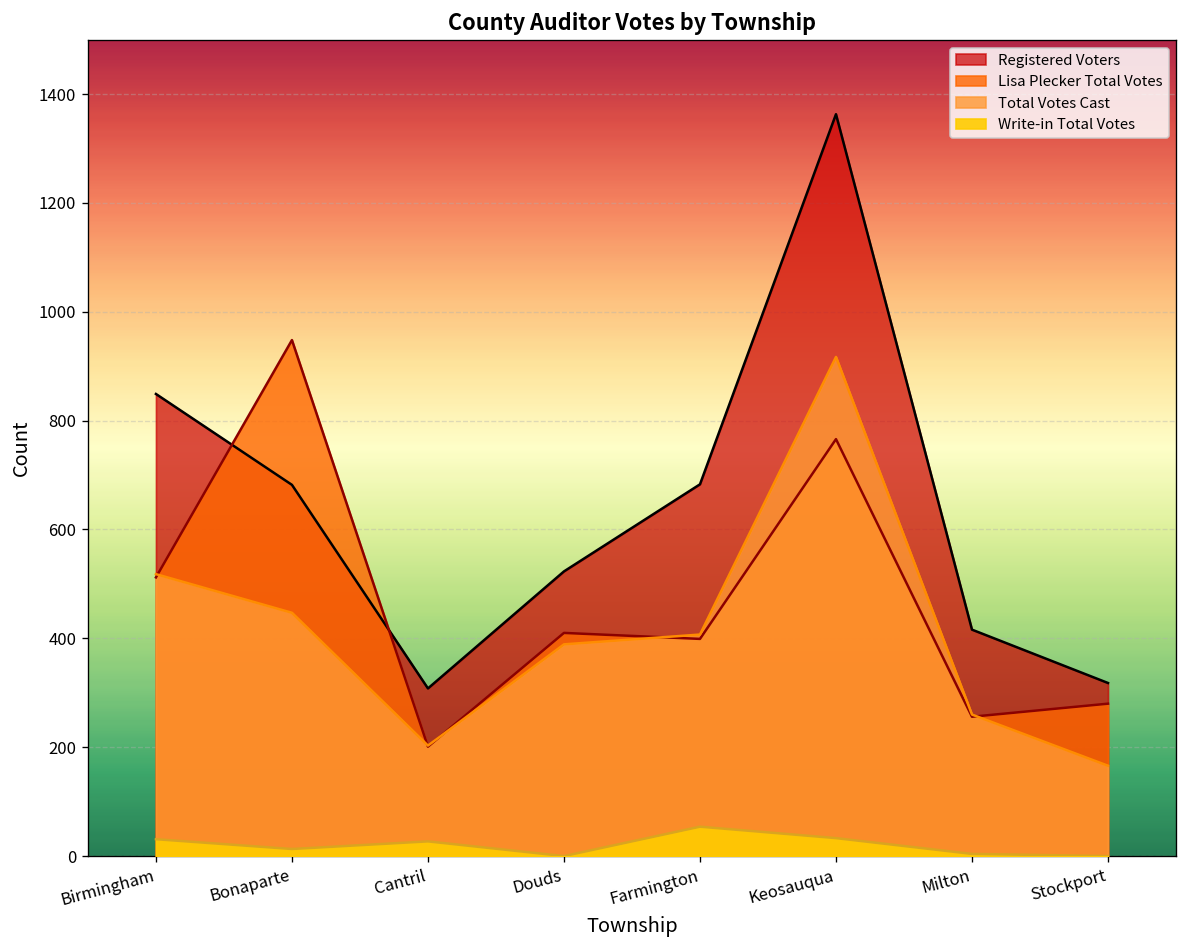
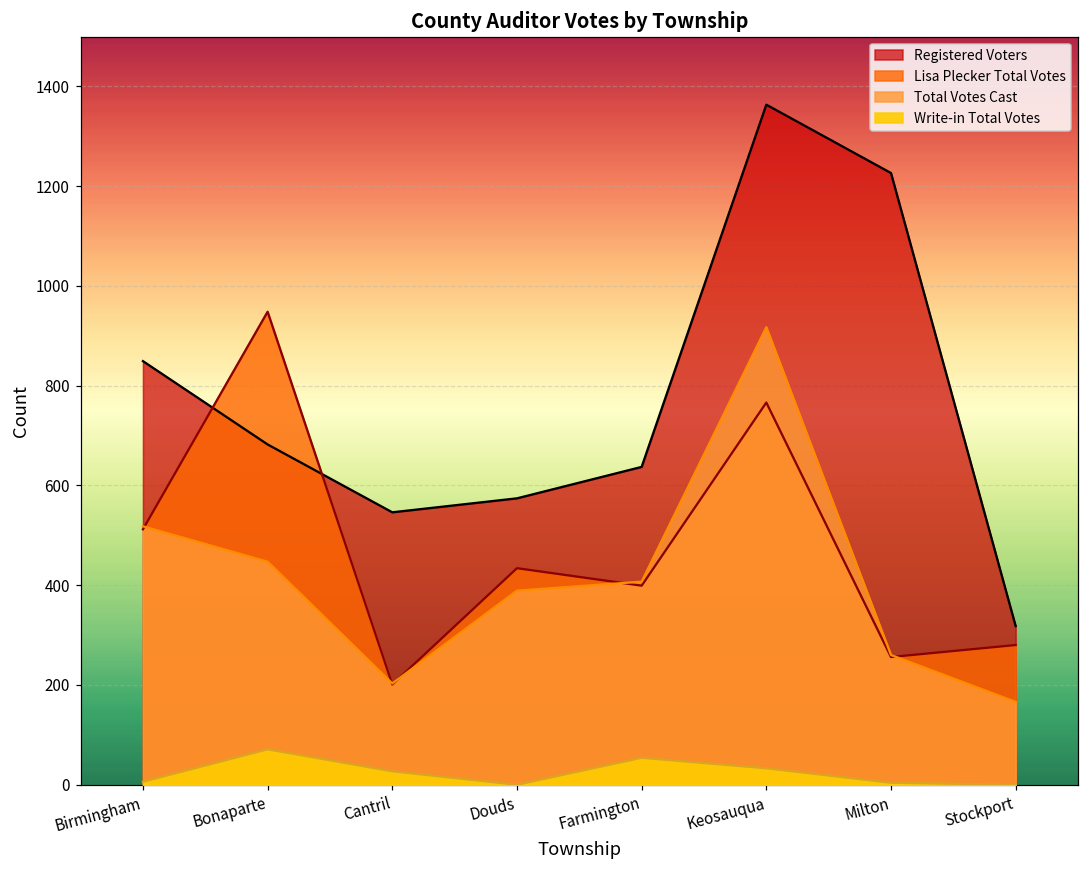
Write-in Total Votes, Birmingham: 30 -> 10
Write-in Total Votes, Bonaparte: 10 -> 70
Registered Voters, Cantril: 310 -> 550
Registered Voters, Douds: 520 -> 570
Lisa Plecker Total Votes, Douds: 410 -> 430
Registered Voters, Farmington: 680 -> 640
Registered Voters, Milton: 420 -> 1230
